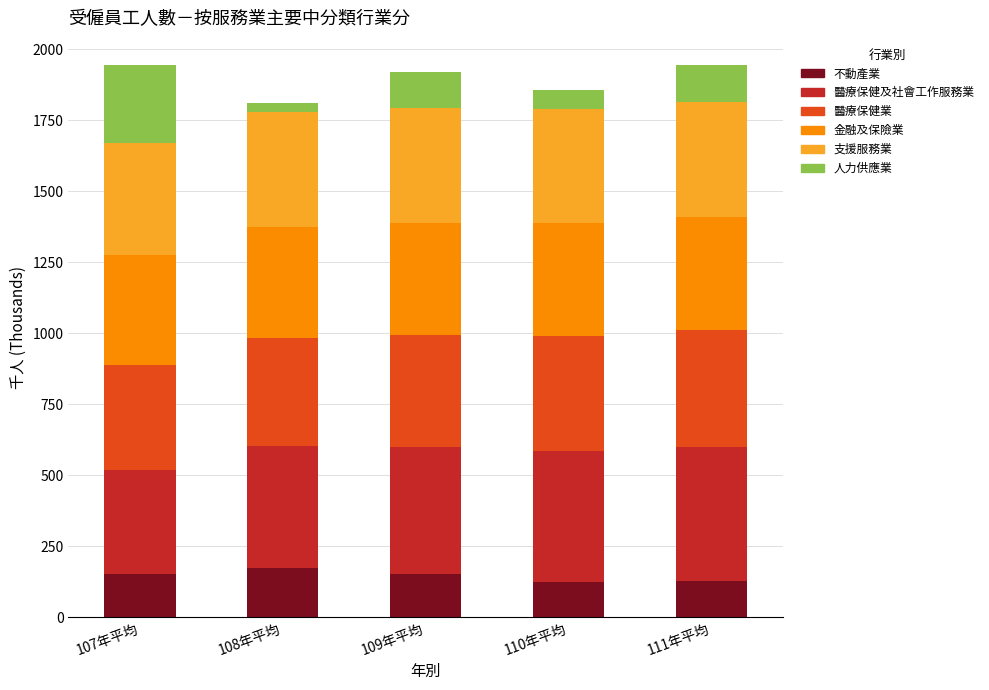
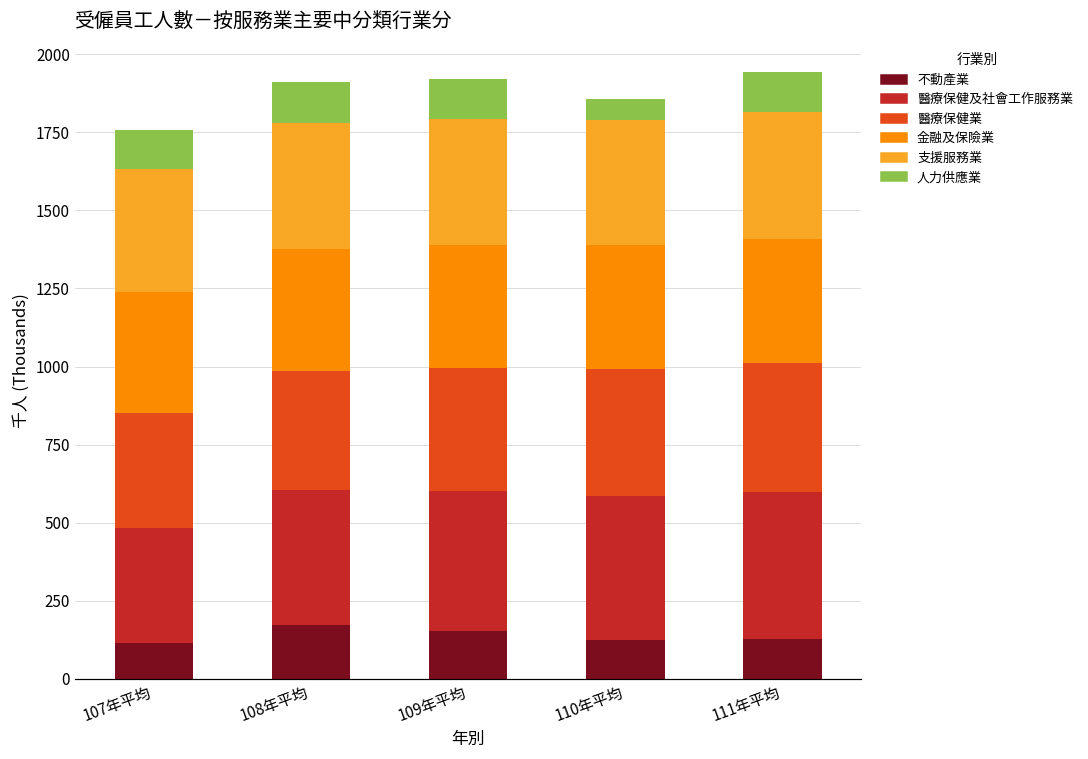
不動產業, 107年平均: 150 -> 120
人力供應業, 107年平均: 270 -> 130
人力供應業, 108年平均: 30 -> 130
